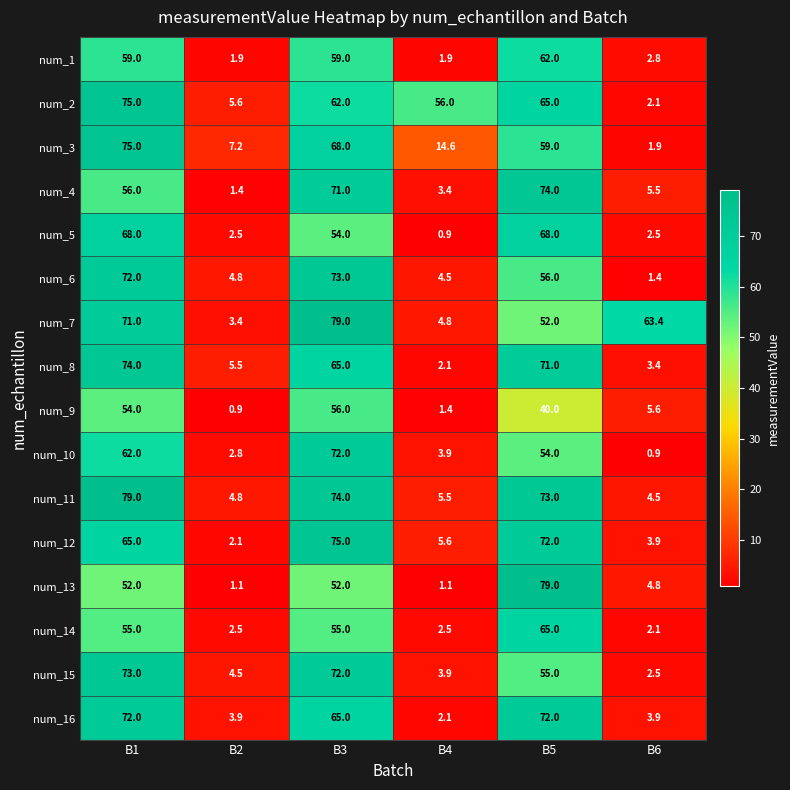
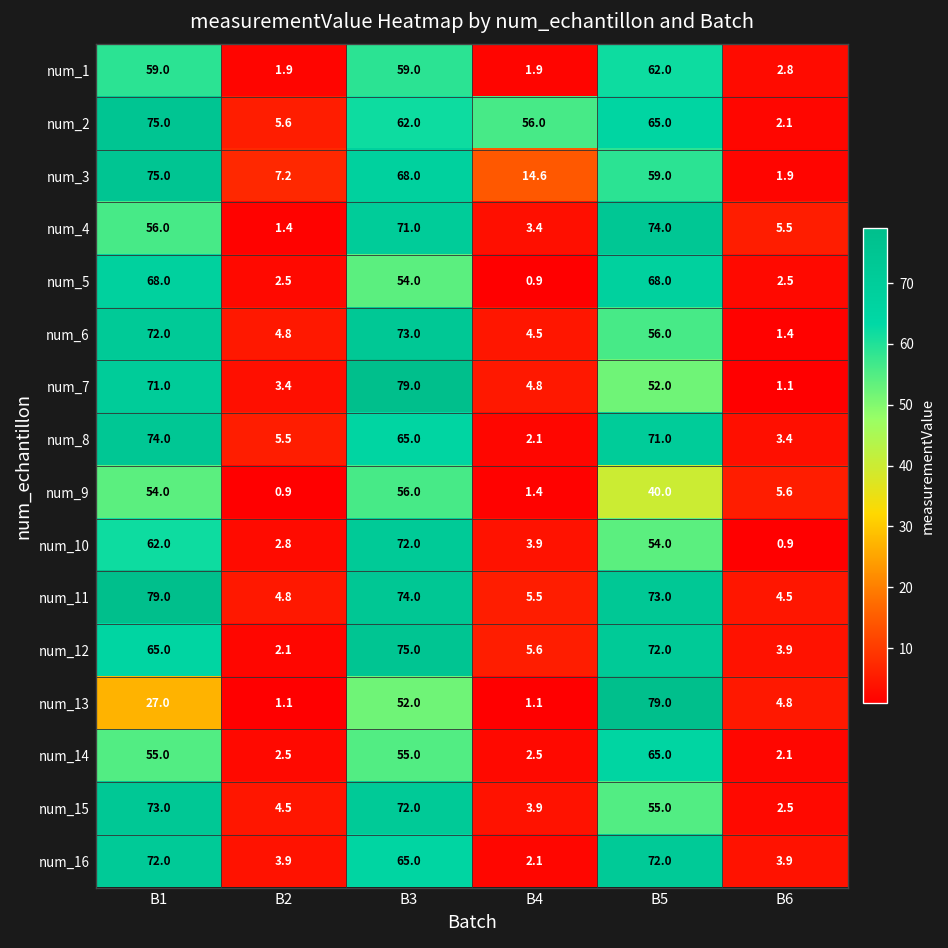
num_7, B6: 63.4 -> 1.1
num_13, B1: 52.0 -> 27.0
